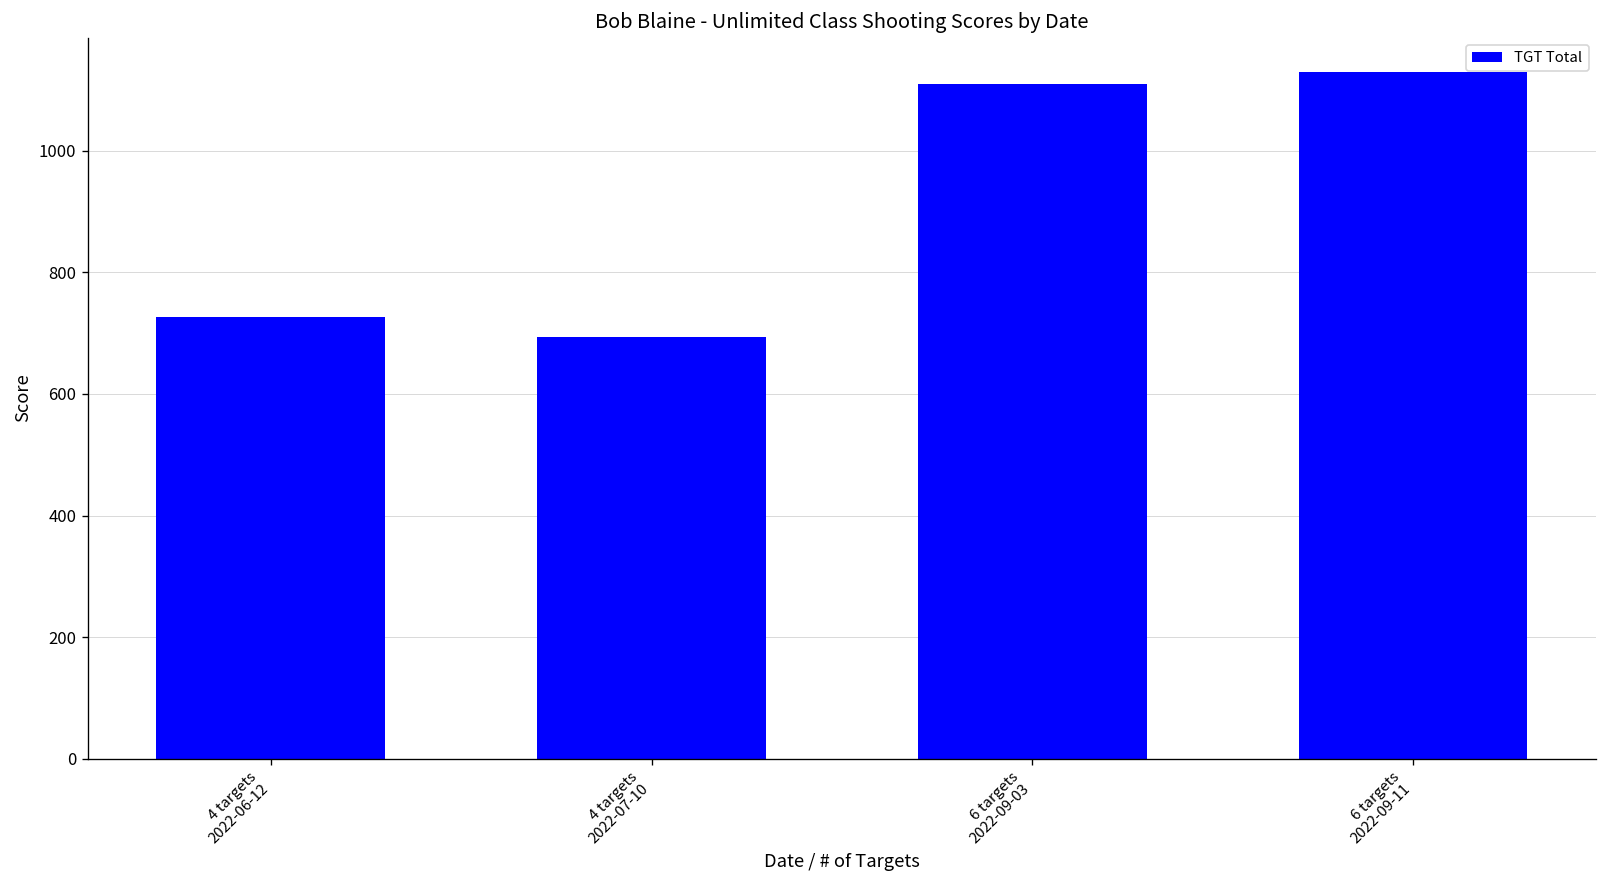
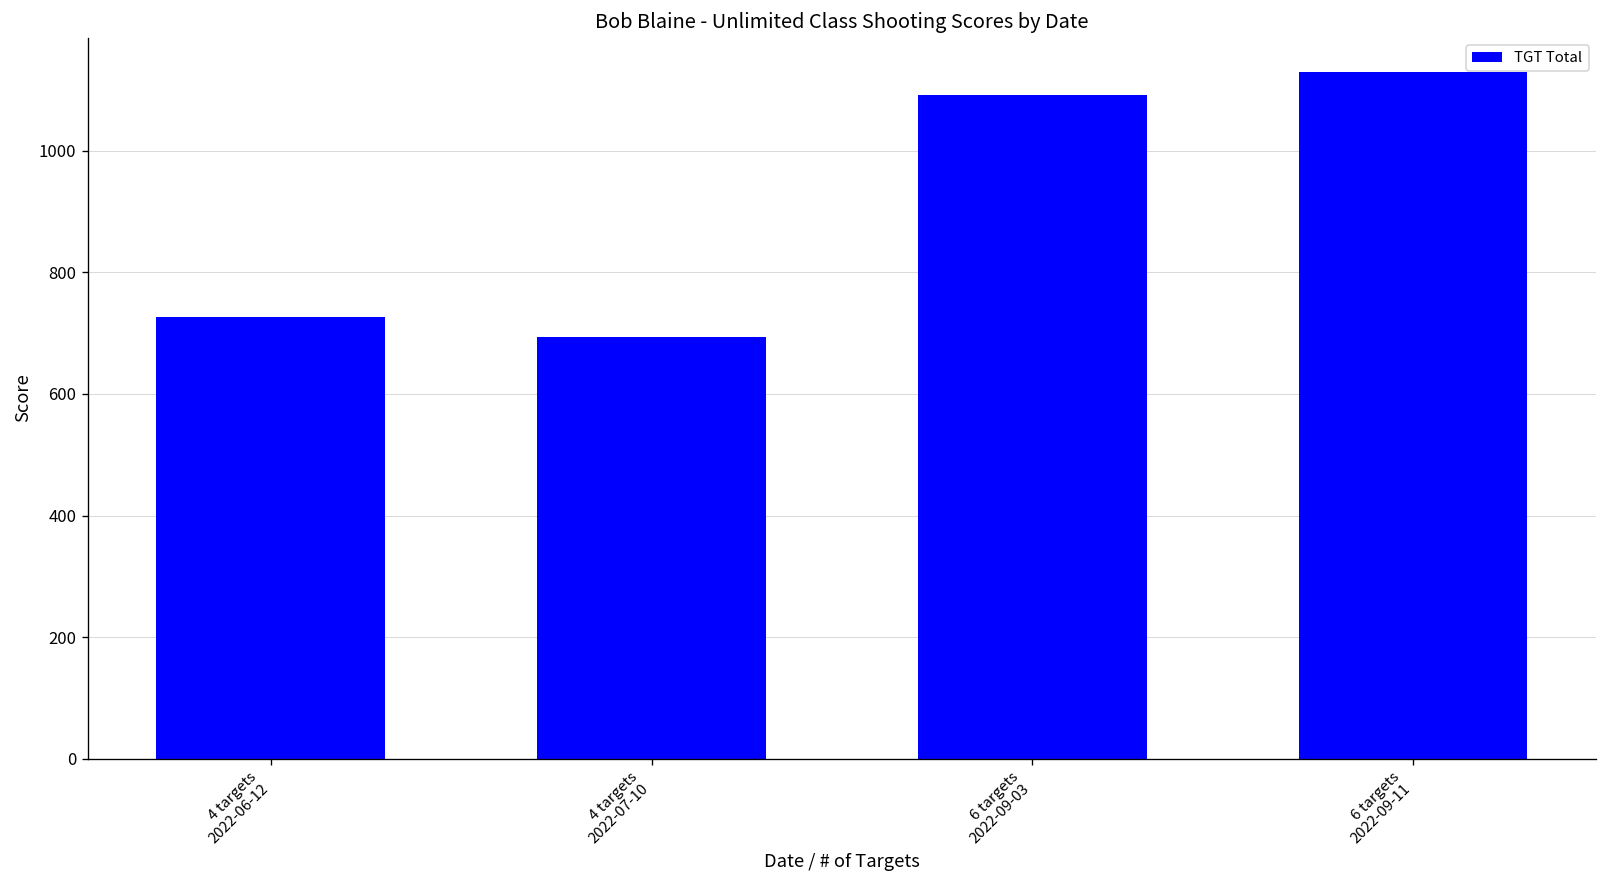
6 targets 2022-09-03: 1110 -> 1090
